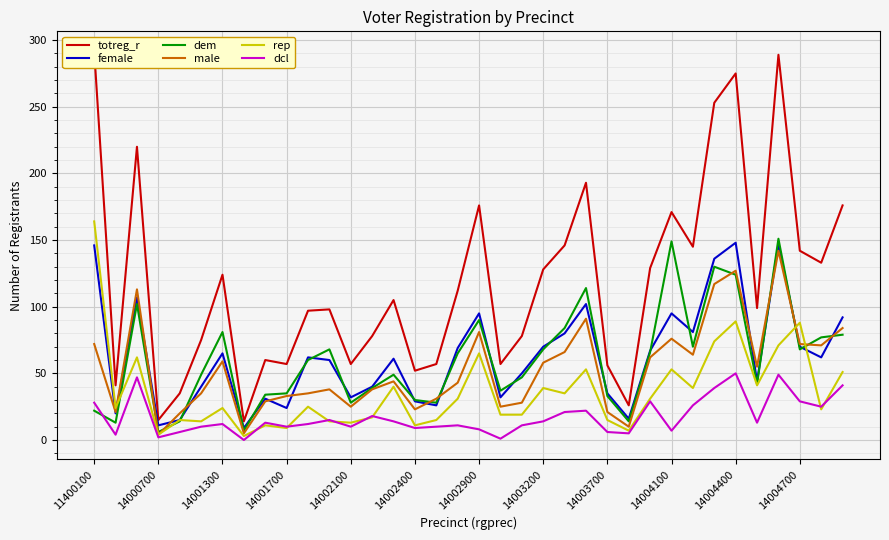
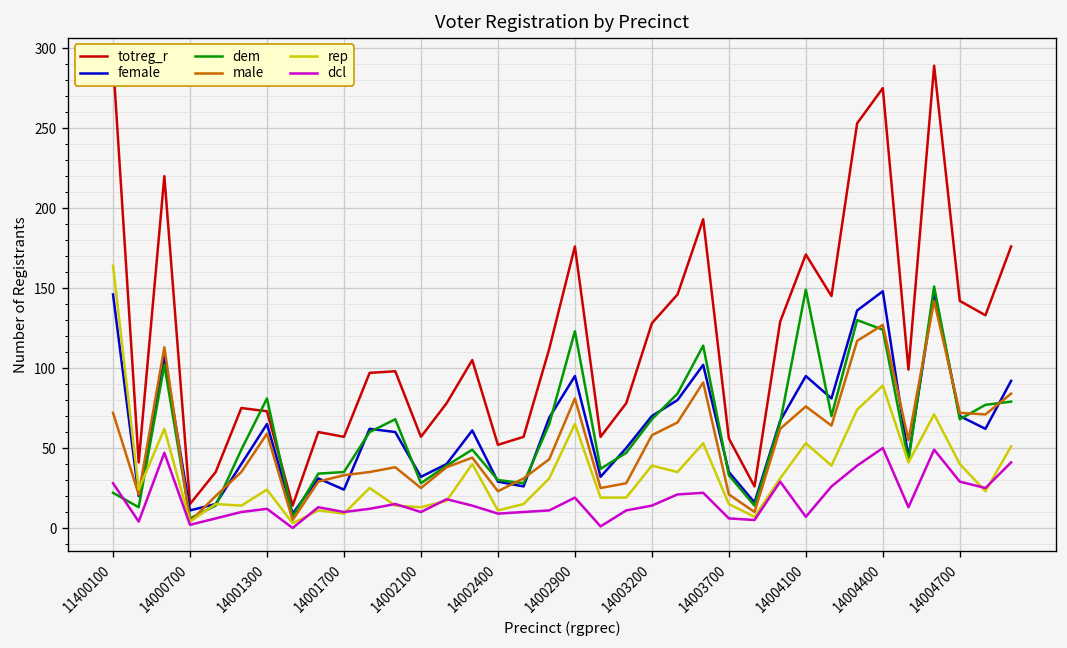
totreg_r, 14001300: 124 -> 73
dem, 14002900: 90 -> 123
dcl, 14002900: 8 -> 19
rep, 14004700: 88 -> 40
